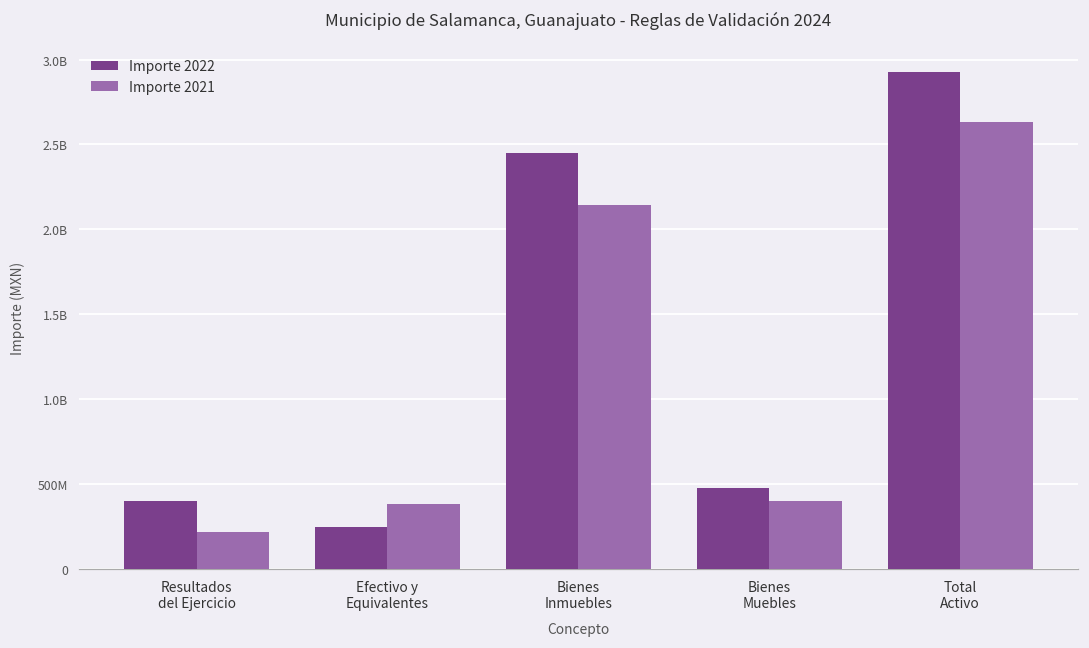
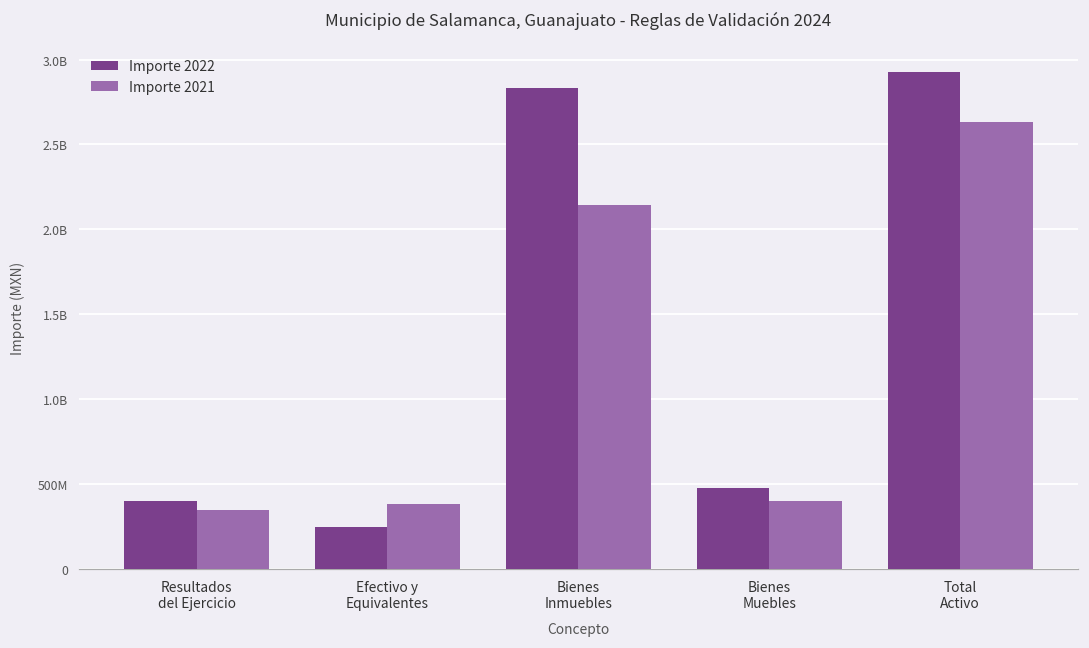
Importe 2021, Resultados del Ejercicio: 220000000 -> 350000000
Importe 2022, Bienes Inmuebles: 2450000000 -> 2830000000
